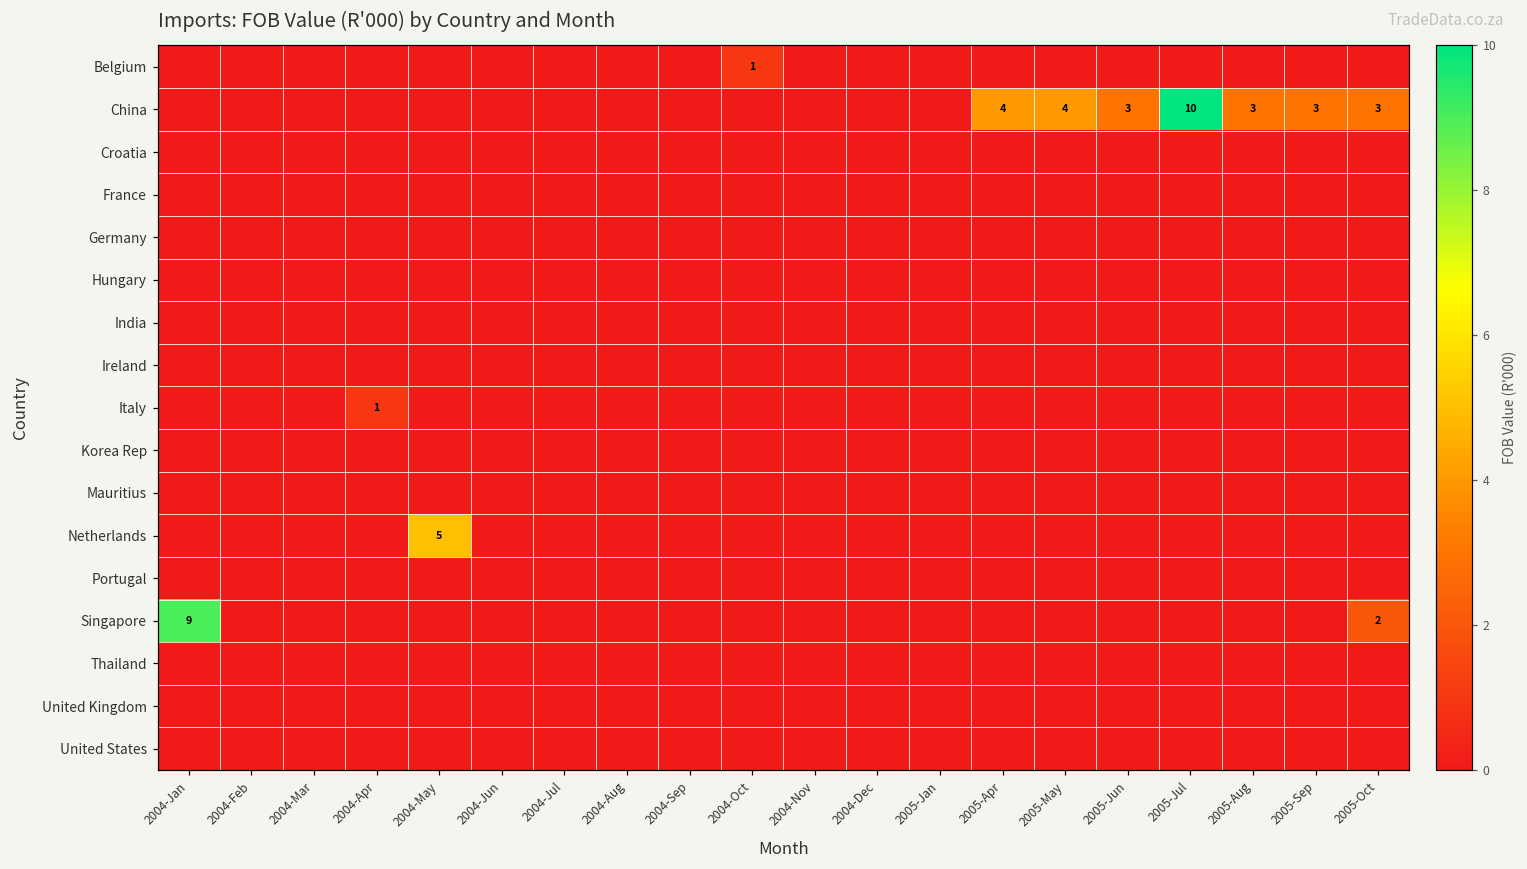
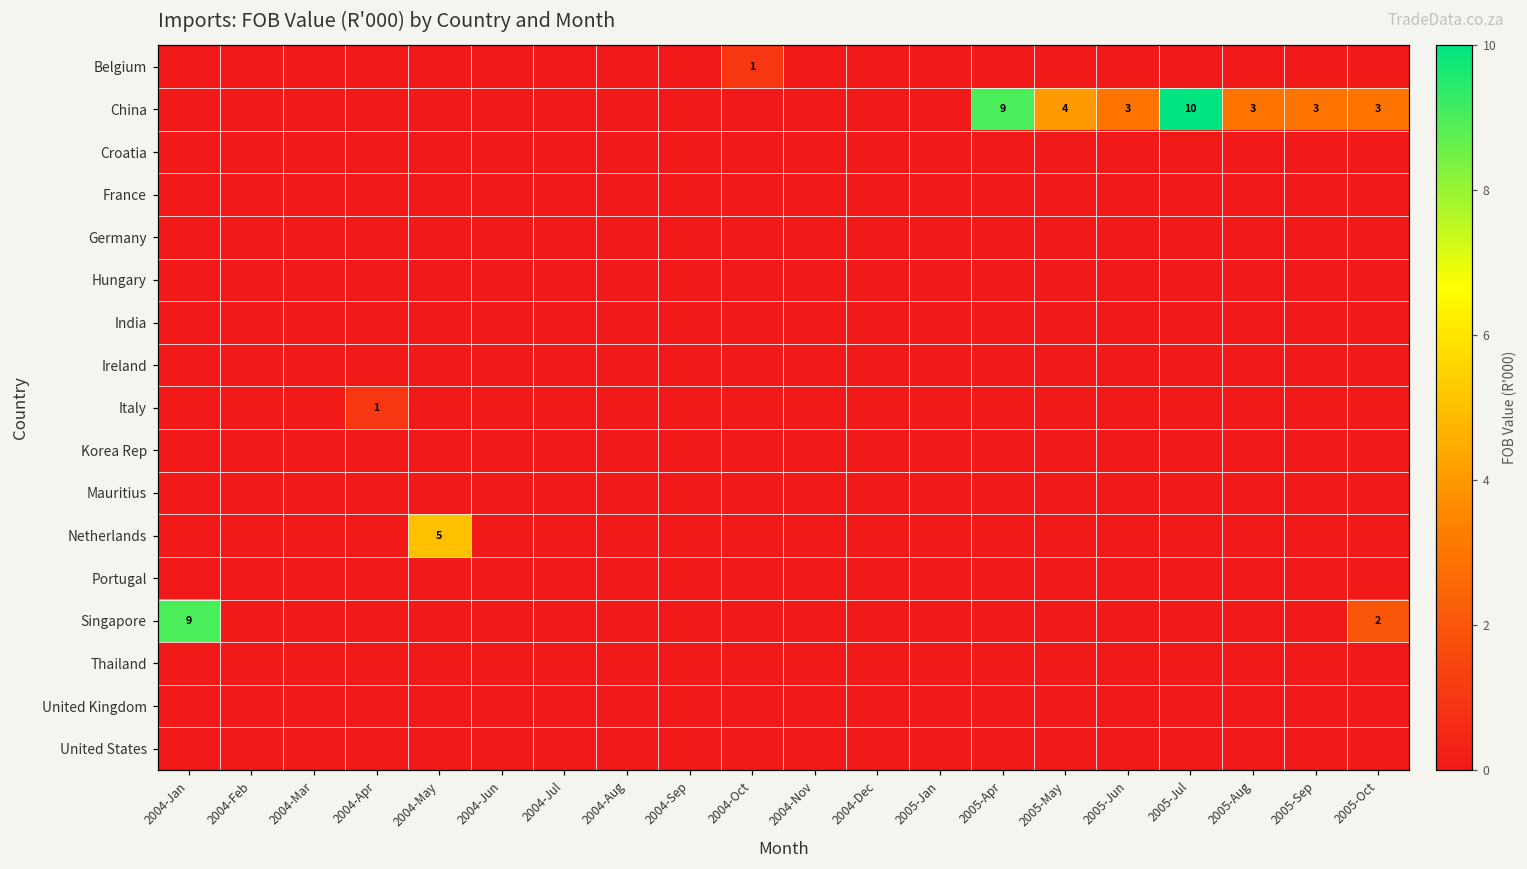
China, 2005-Apr: 4 -> 9
